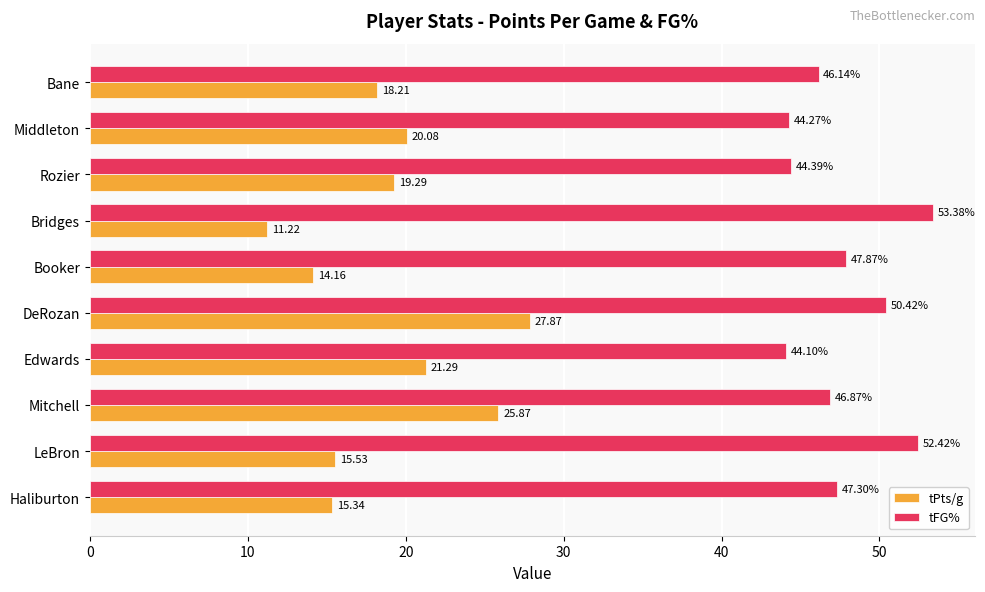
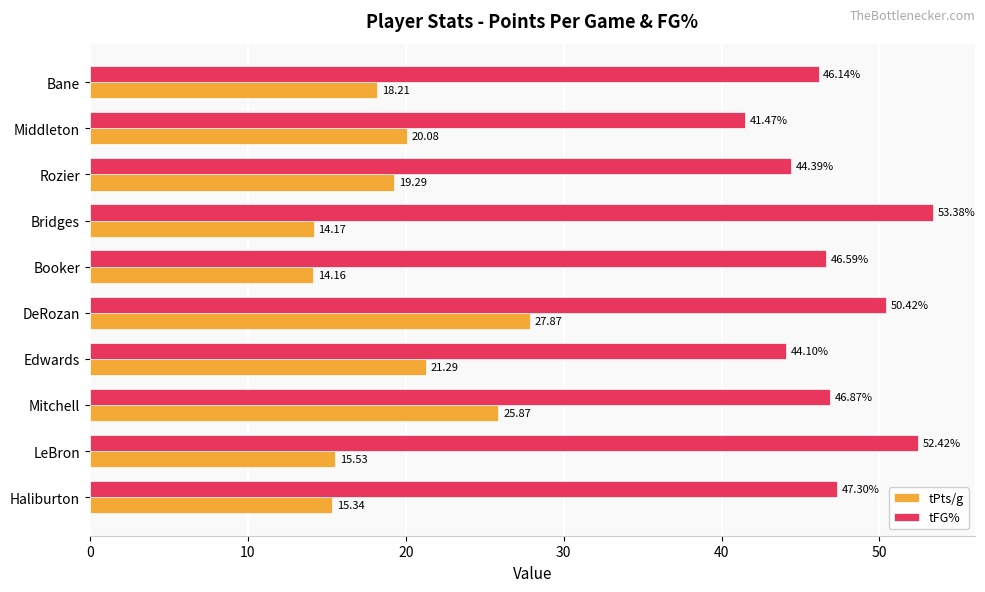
tFG%, Middleton: 44.27% -> 41.47%
tPts/g, Bridges: 11.22 -> 14.17
tFG%, Booker: 47.87% -> 46.59%
